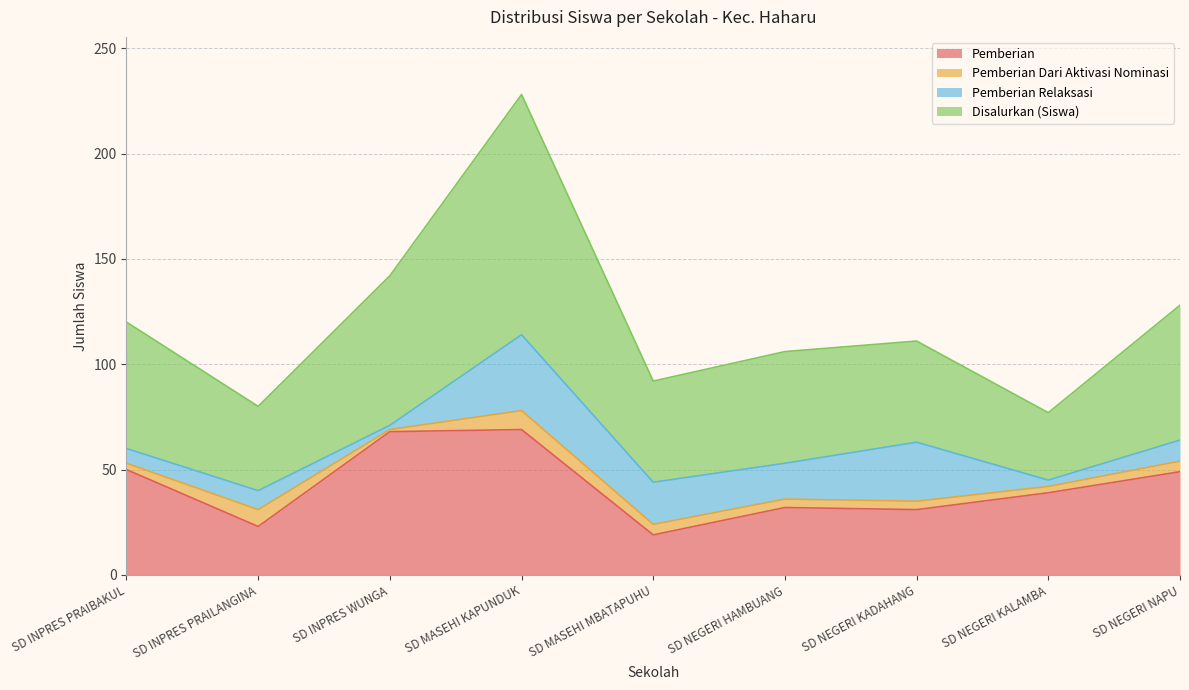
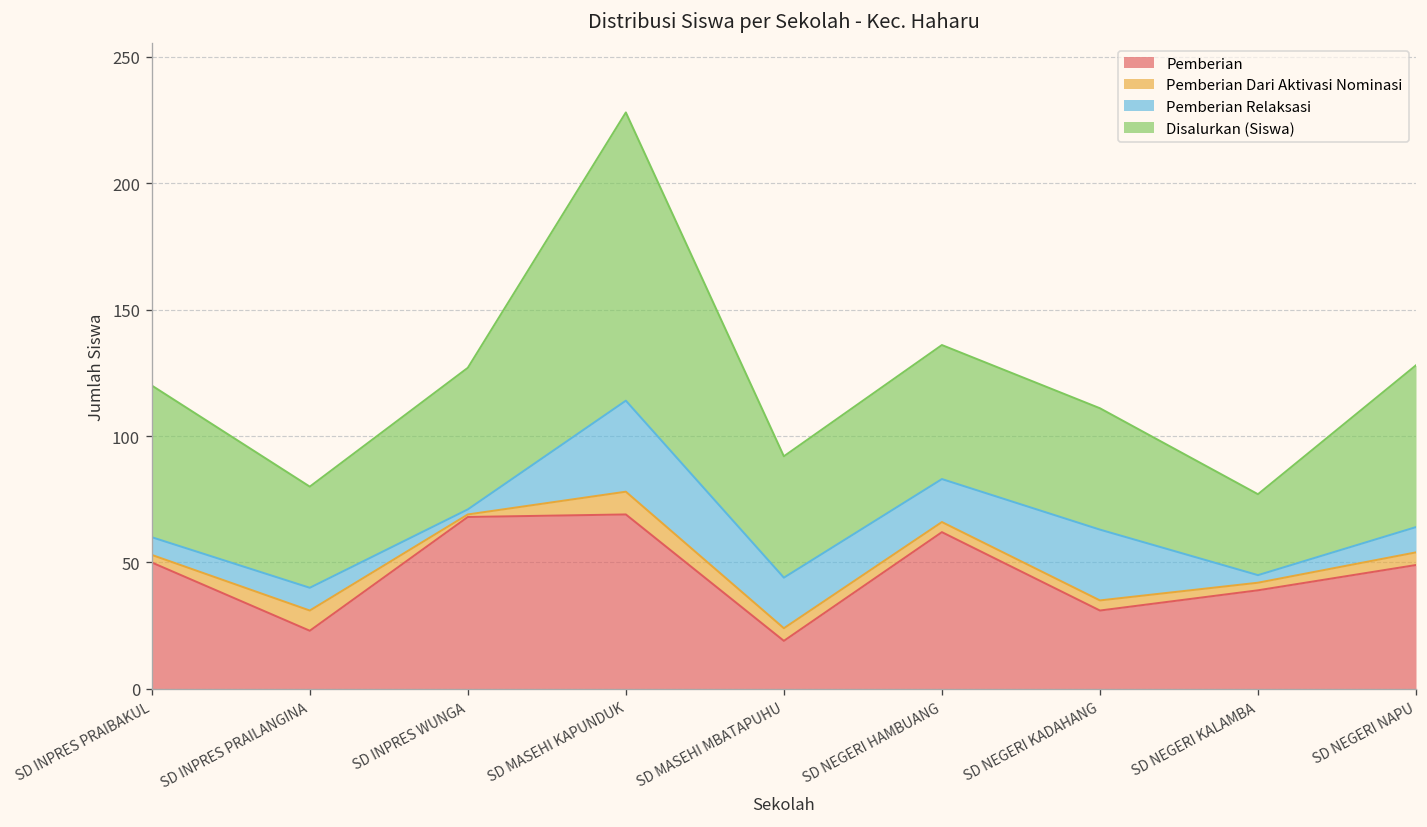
Disalurkan (Siswa), SD INPRES WUNGA: 71 -> 56
Pemberian, SD NEGERI HAMBUANG: 32 -> 62
